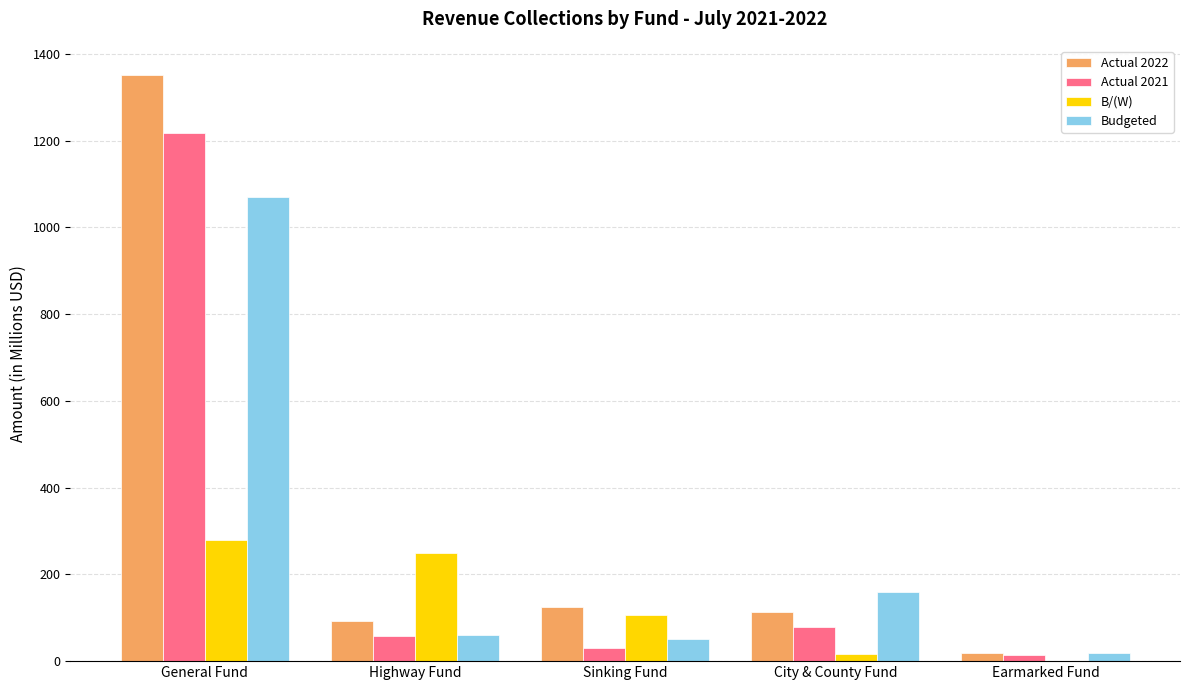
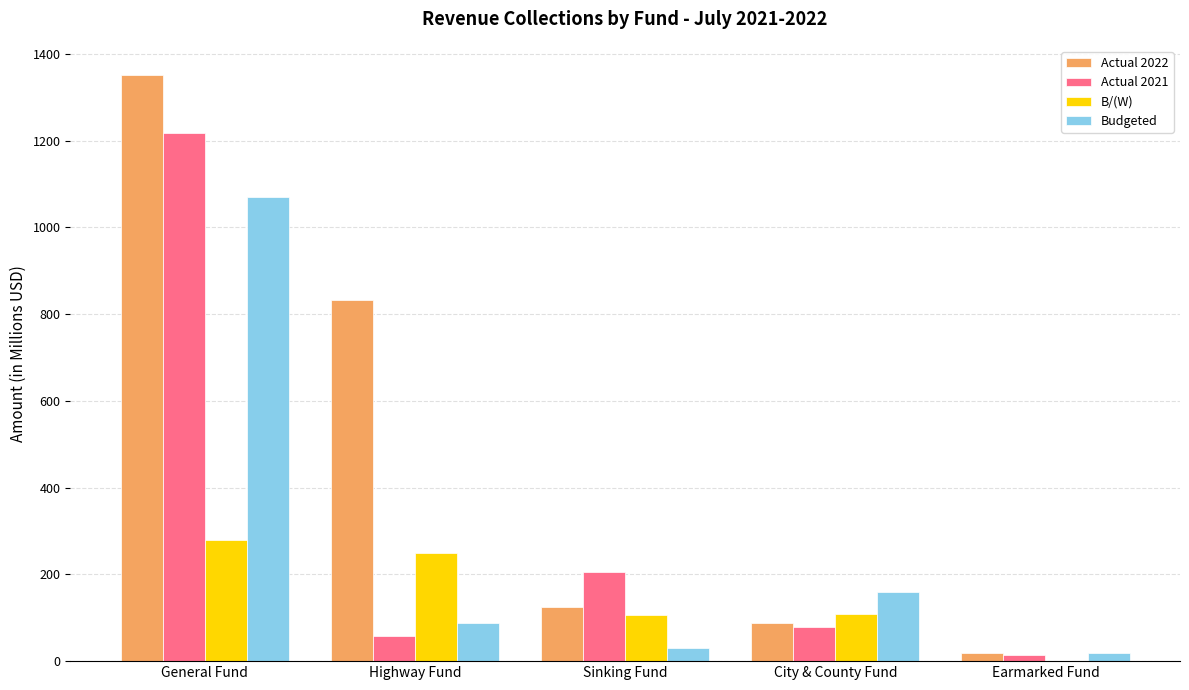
Actual 2022, Highway Fund: 90 -> 830
Budgeted, Highway Fund: 60 -> 90
Actual 2021, Sinking Fund: 30 -> 200
Budgeted, Sinking Fund: 50 -> 30
Actual 2022, City & County Fund: 110 -> 90
B/(W), City & County Fund: 20 -> 110
